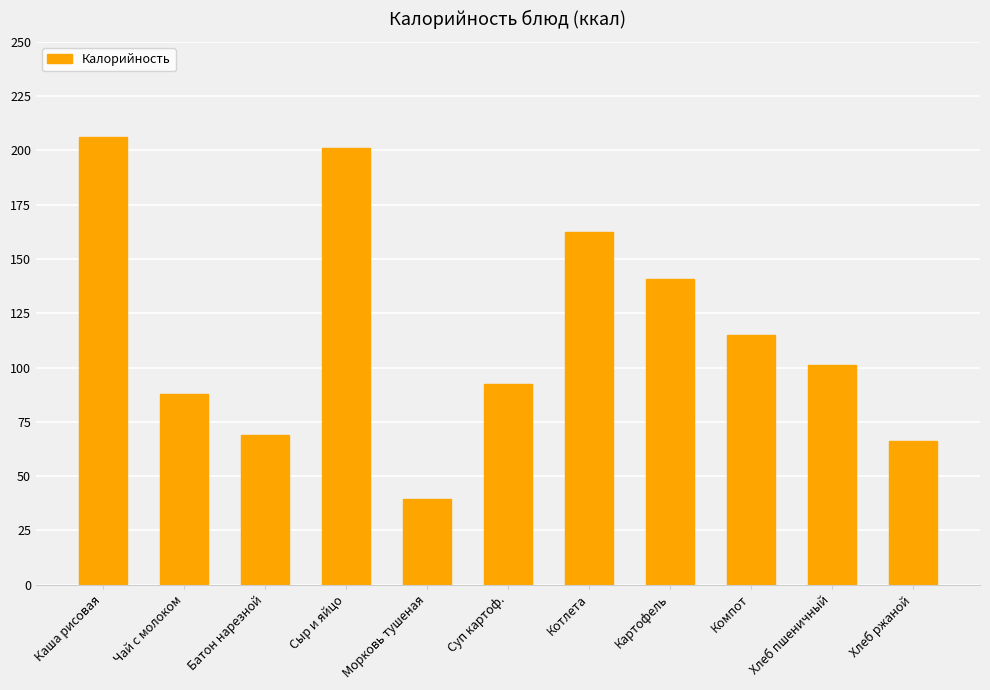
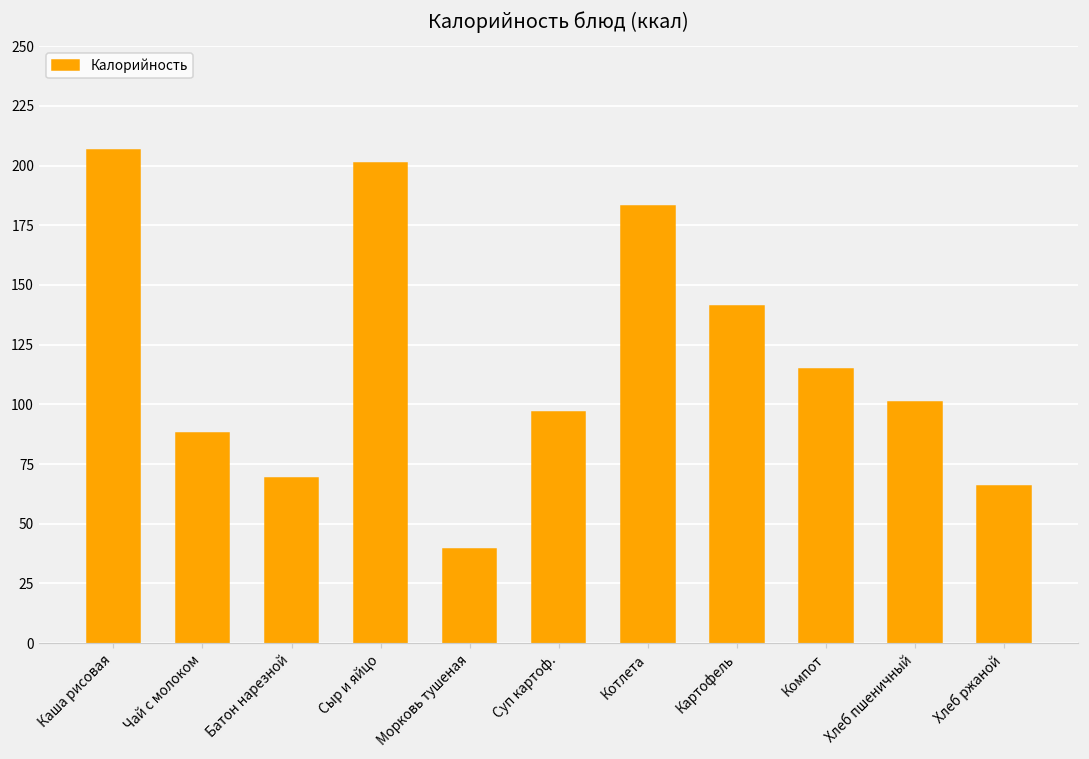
Суп картоф.: 93 -> 97
Котлета: 163 -> 183
